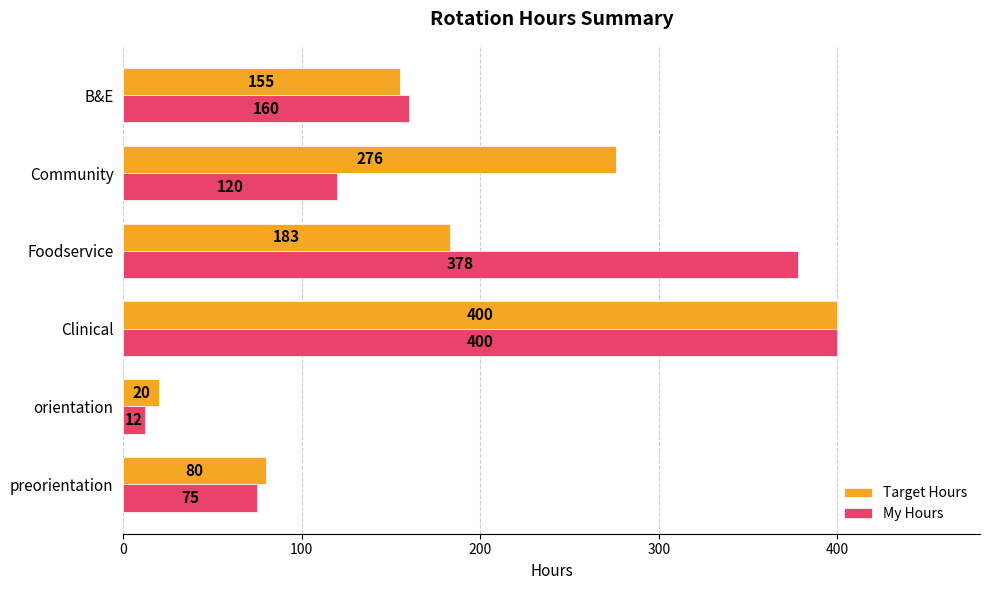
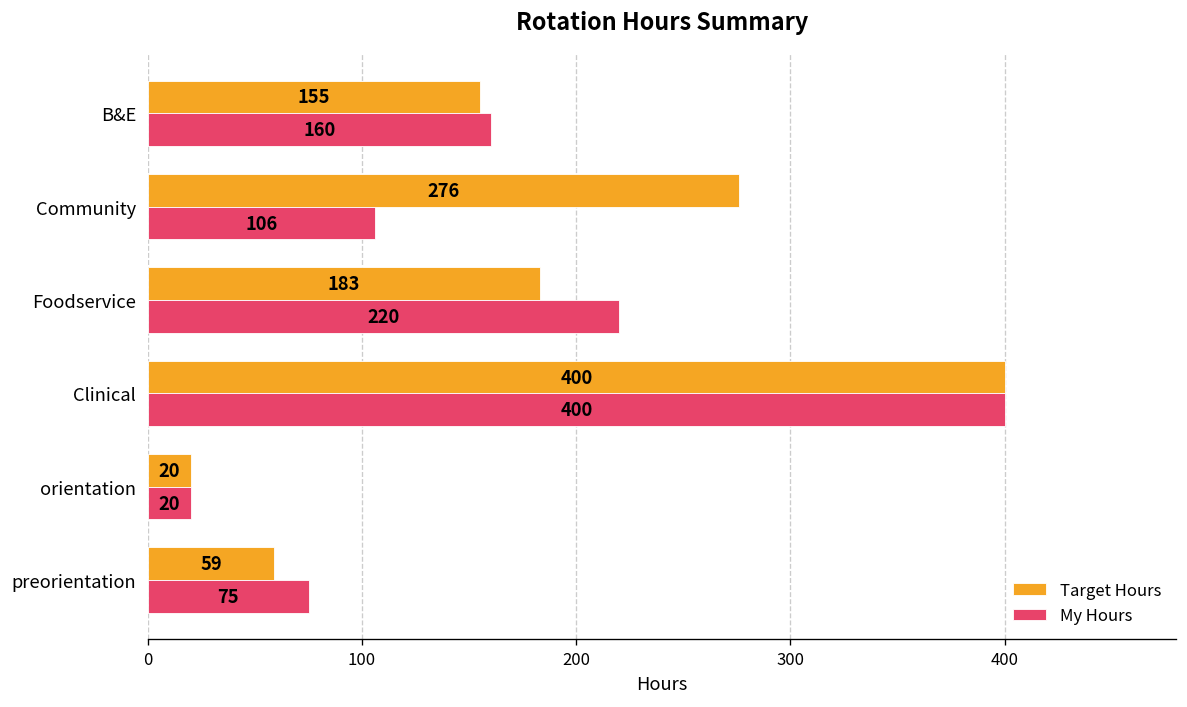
My Hours, Community: 120 -> 106
My Hours, Foodservice: 378 -> 220
My Hours, orientation: 12 -> 20
Target Hours, preorientation: 80 -> 59
